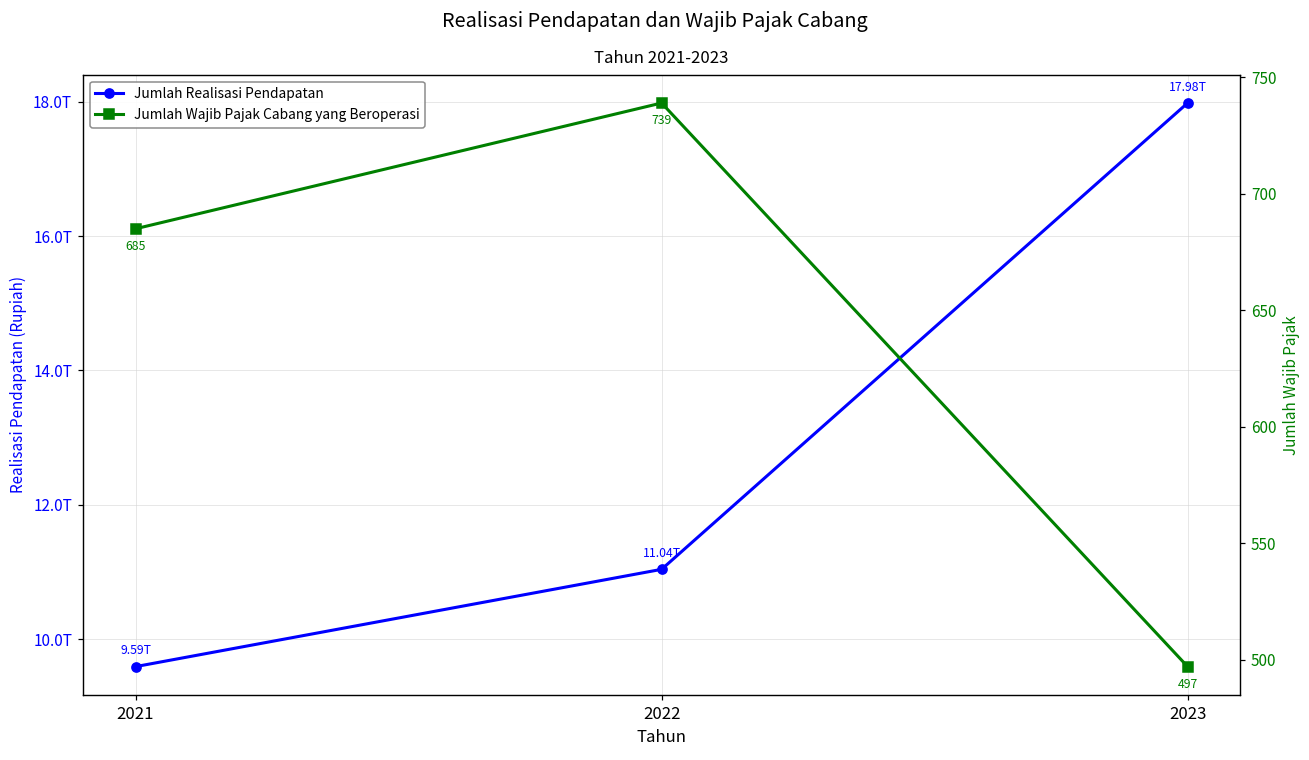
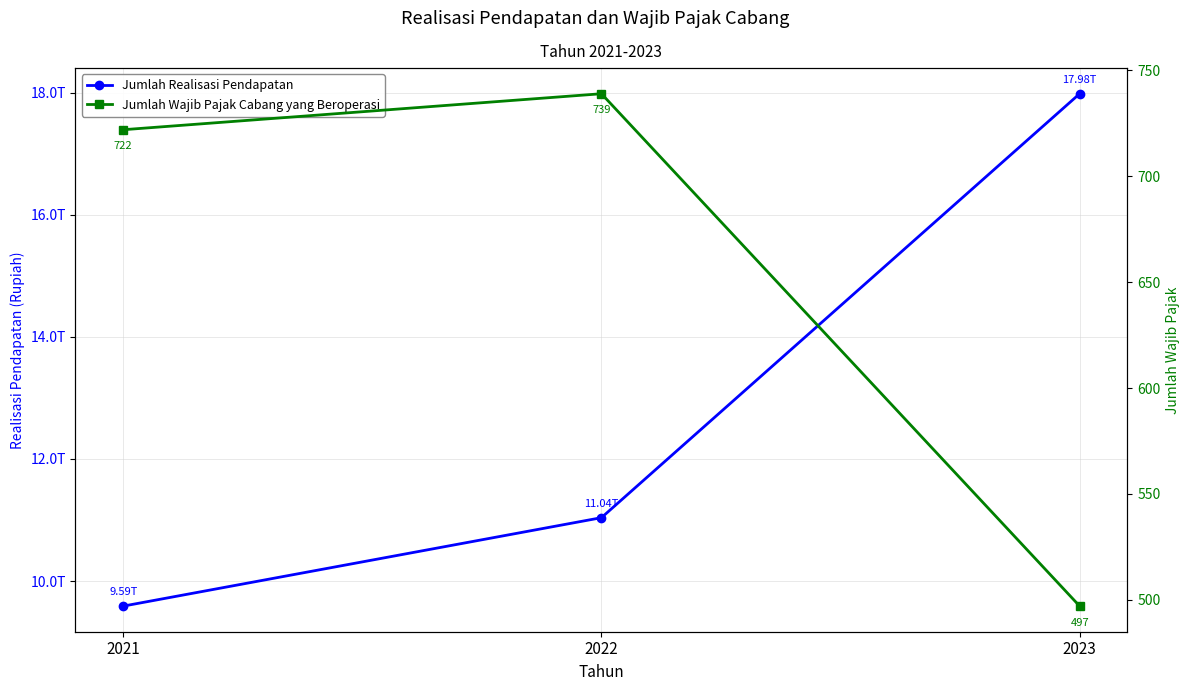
Jumlah Wajib Pajak Cabang yang Beroperasi, 2021: 685 -> 722
